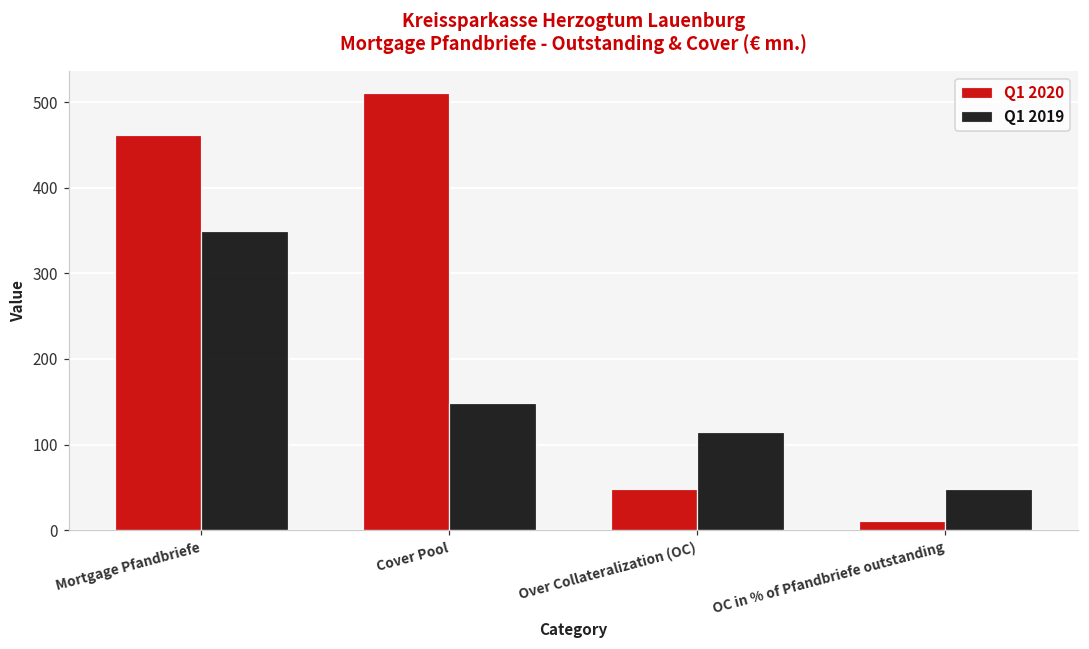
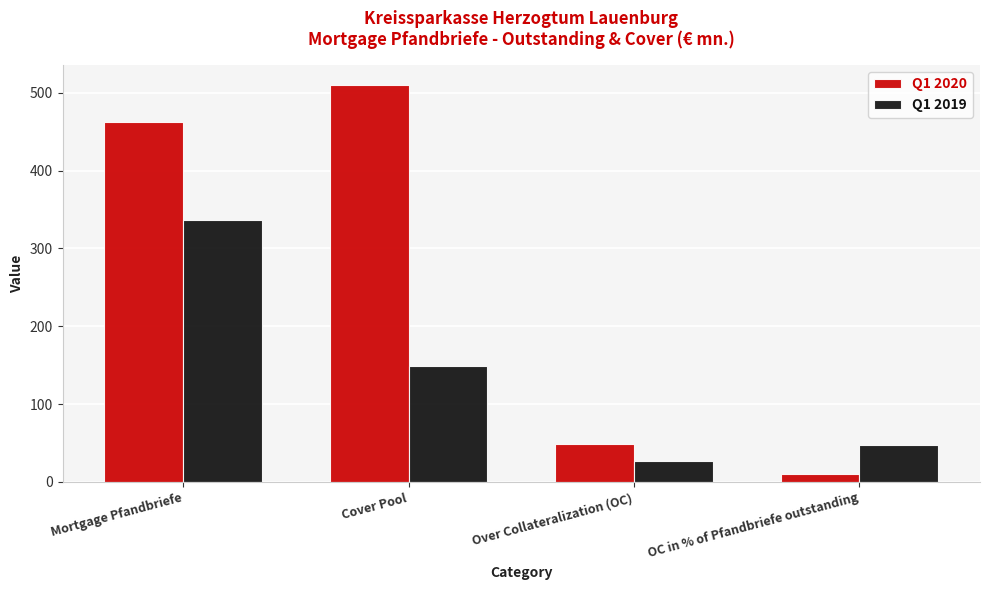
Q1 2019, Mortgage Pfandbriefe: 350 -> 340
Q1 2019, Over Collateralization (OC): 110 -> 30
